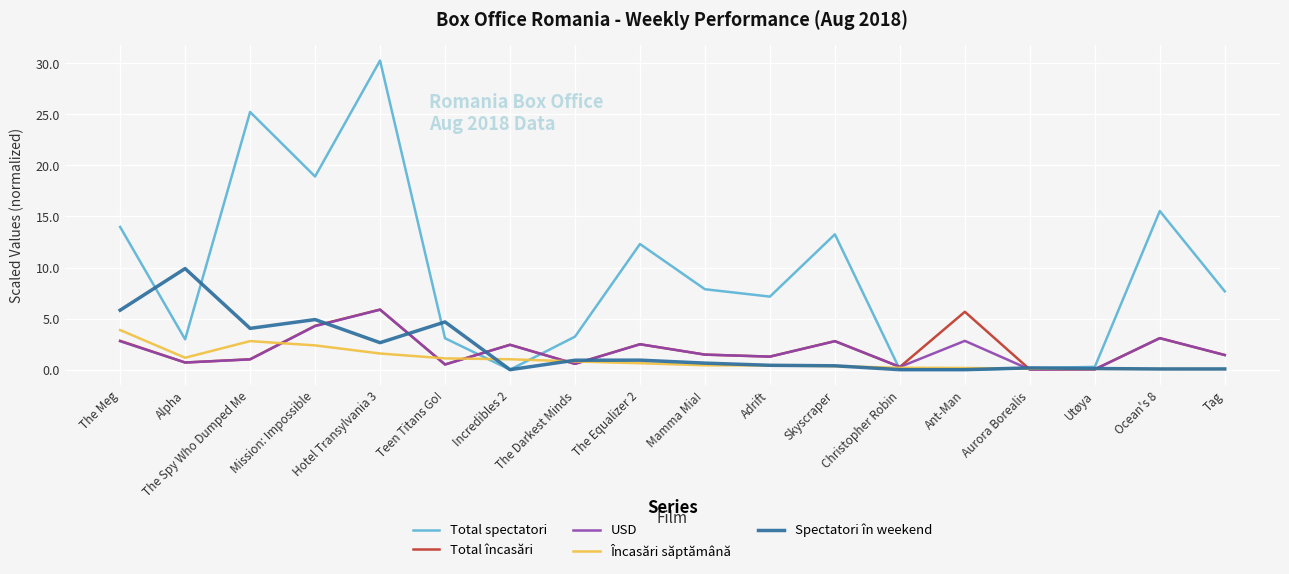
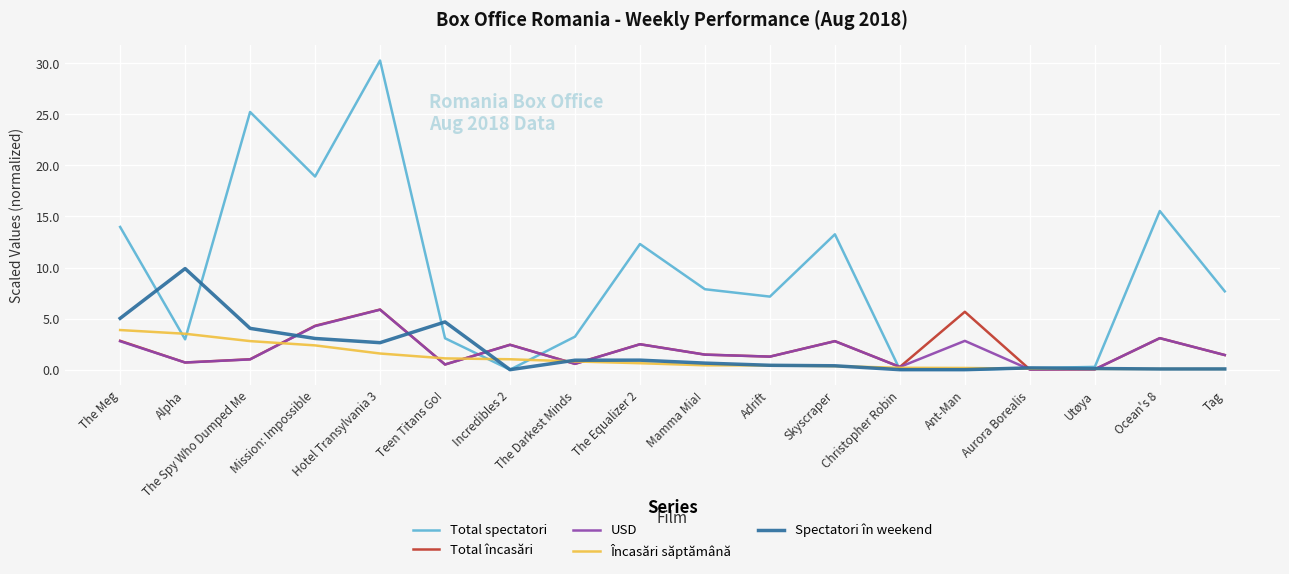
Spectatori în weekend, The Meg: 5.8 -> 5.0
Încasări săptămână, Alpha: 1.2 -> 3.5
Spectatori în weekend, Mission: Impossible: 4.9 -> 3.1
